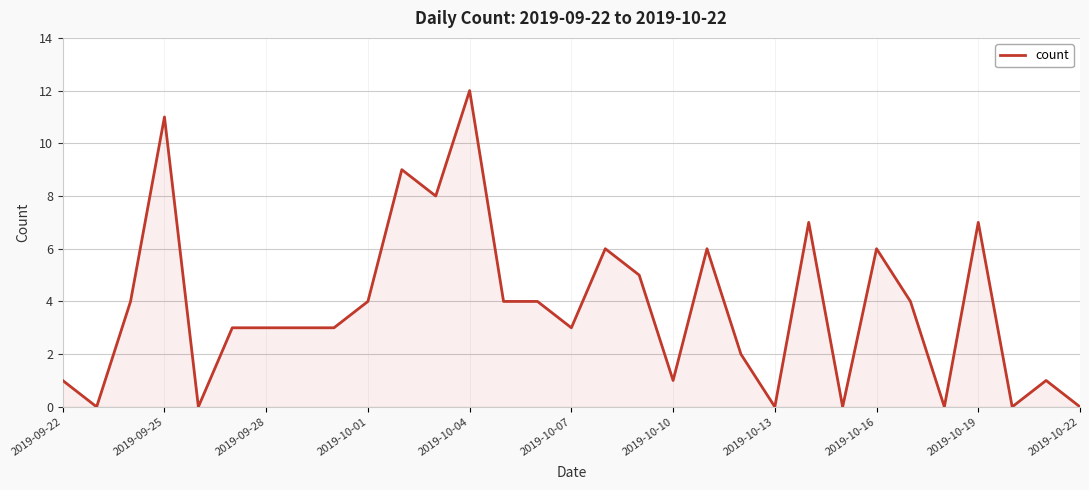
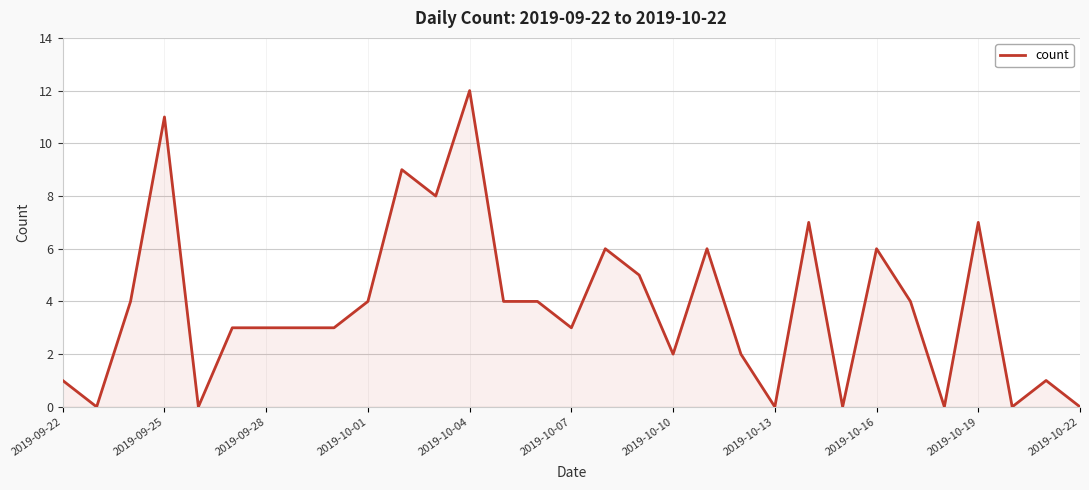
2019-10-10: 1 -> 2
